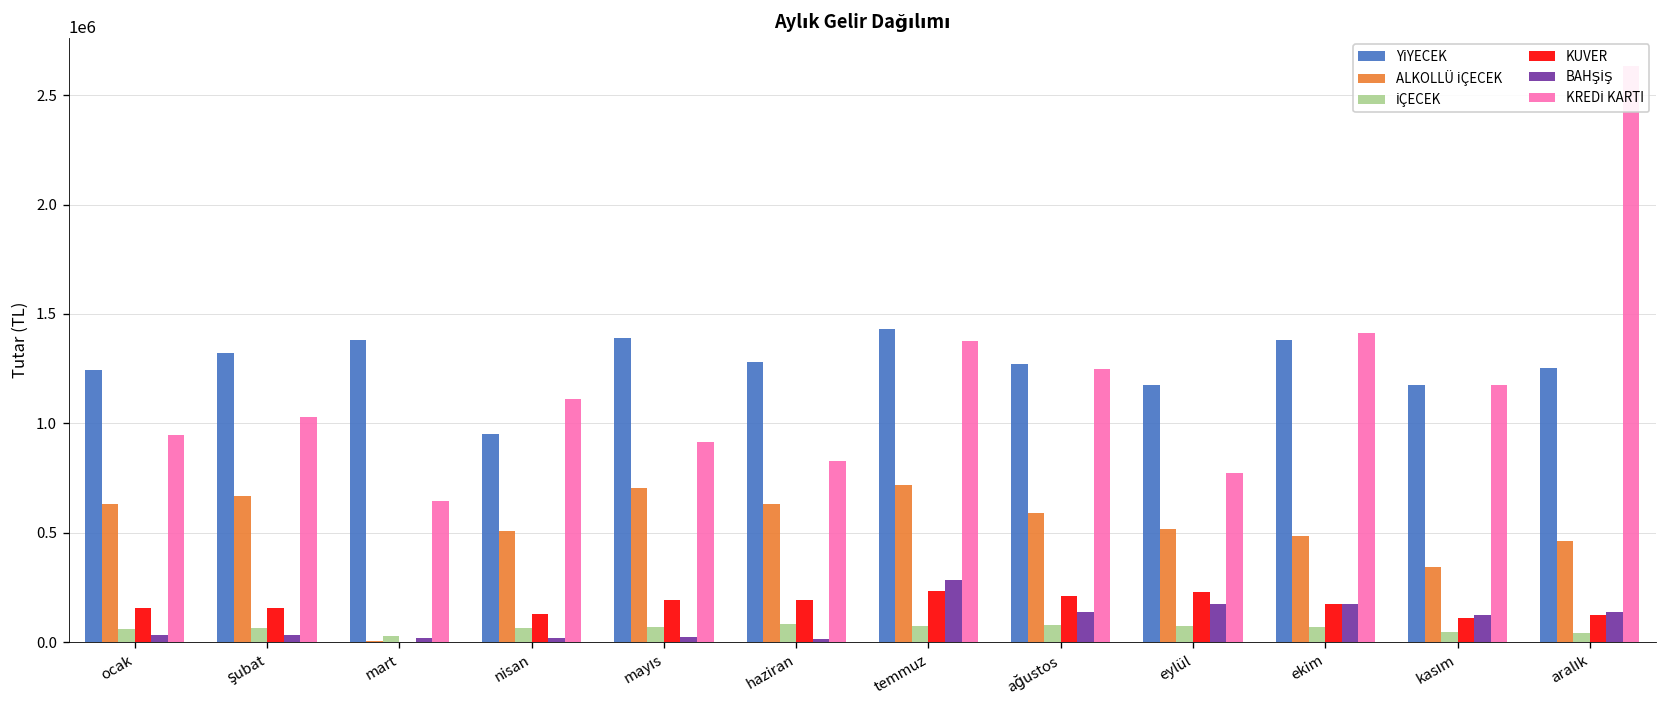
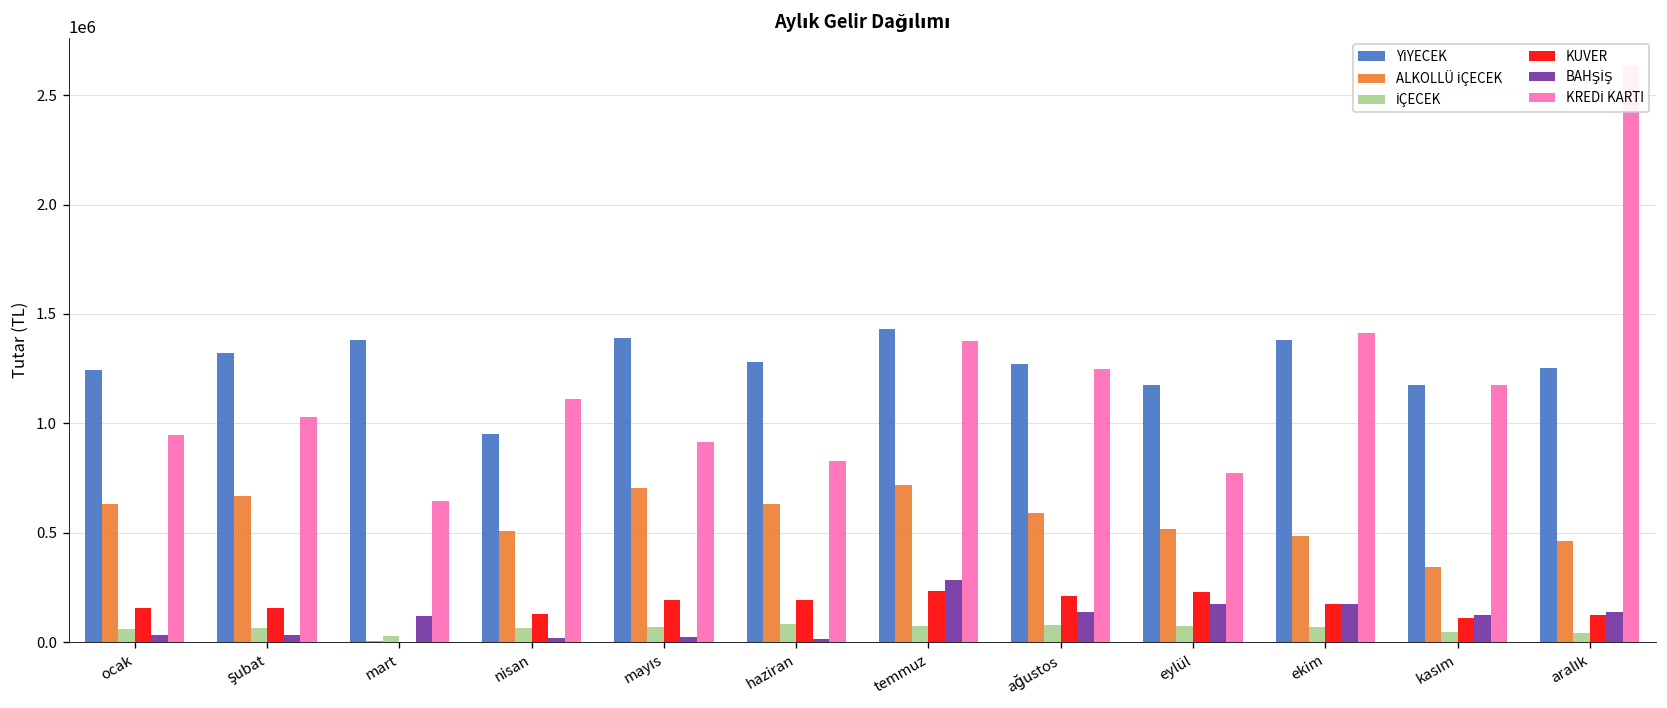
BAHŞİŞ, mart: 20000 -> 120000
